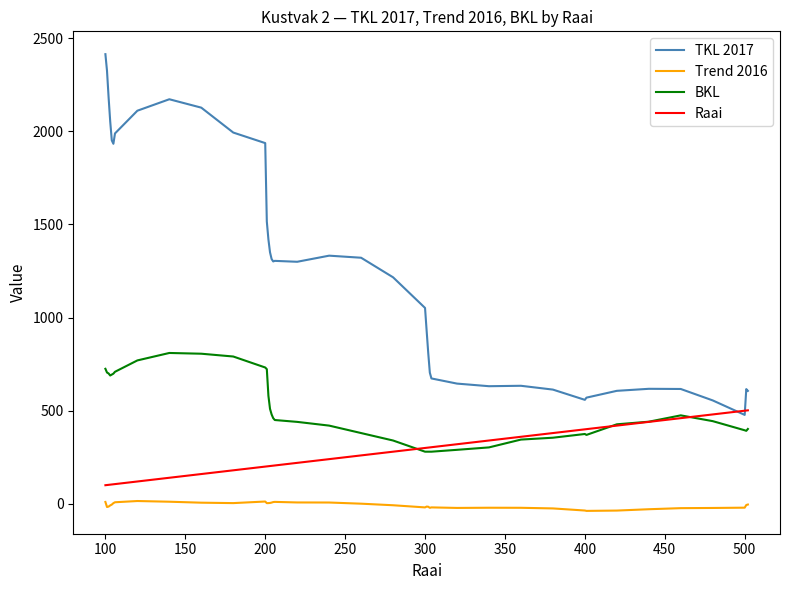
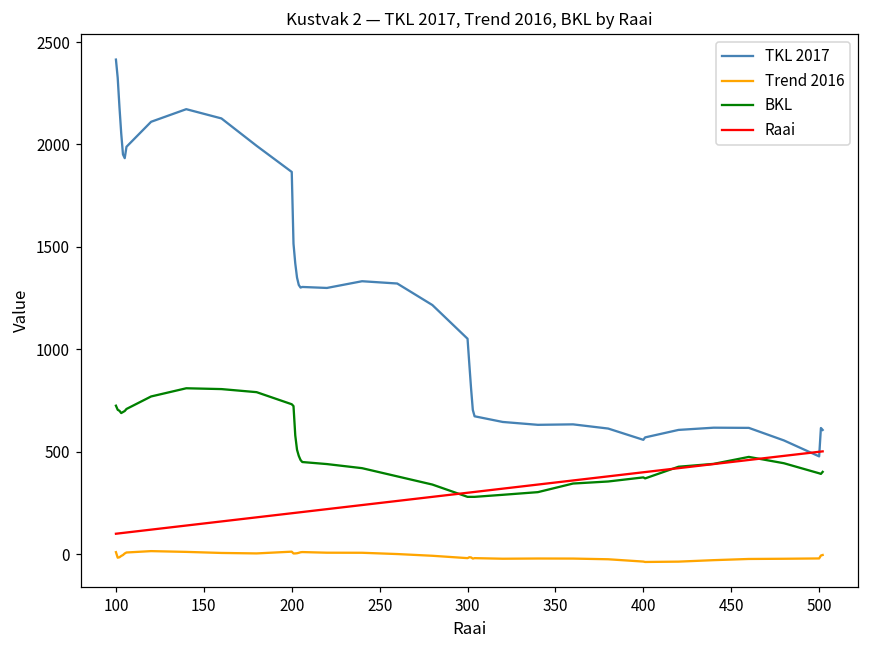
TKL 2017, 200: 1940 -> 1870
